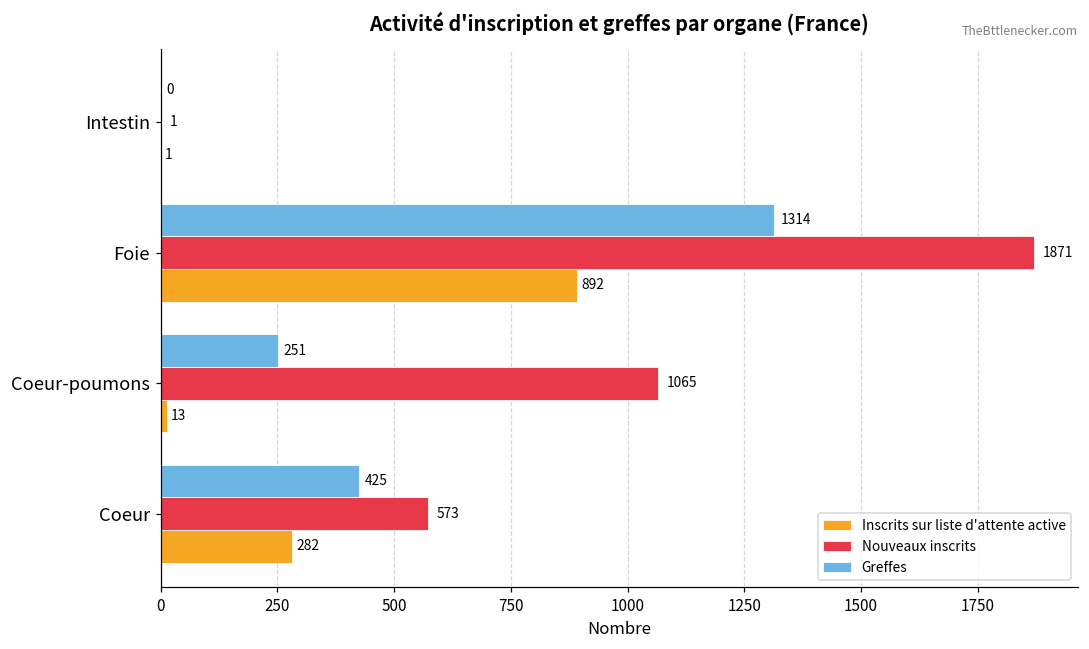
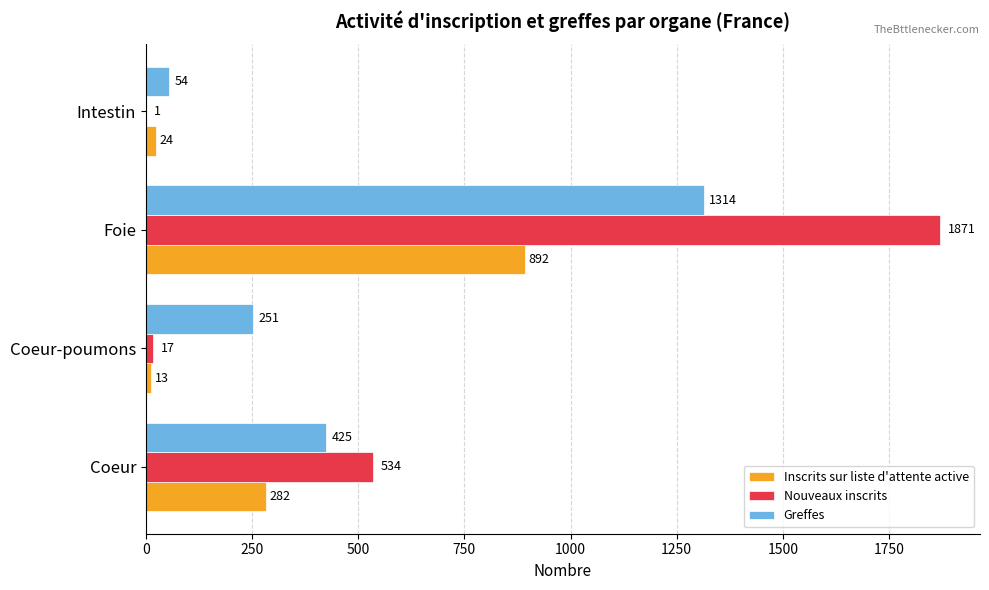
Greffes, Intestin: 0 -> 54
Inscrits sur liste d'attente active, Intestin: 1 -> 24
Nouveaux inscrits, Coeur-poumons: 1065 -> 17
Nouveaux inscrits, Coeur: 573 -> 534
